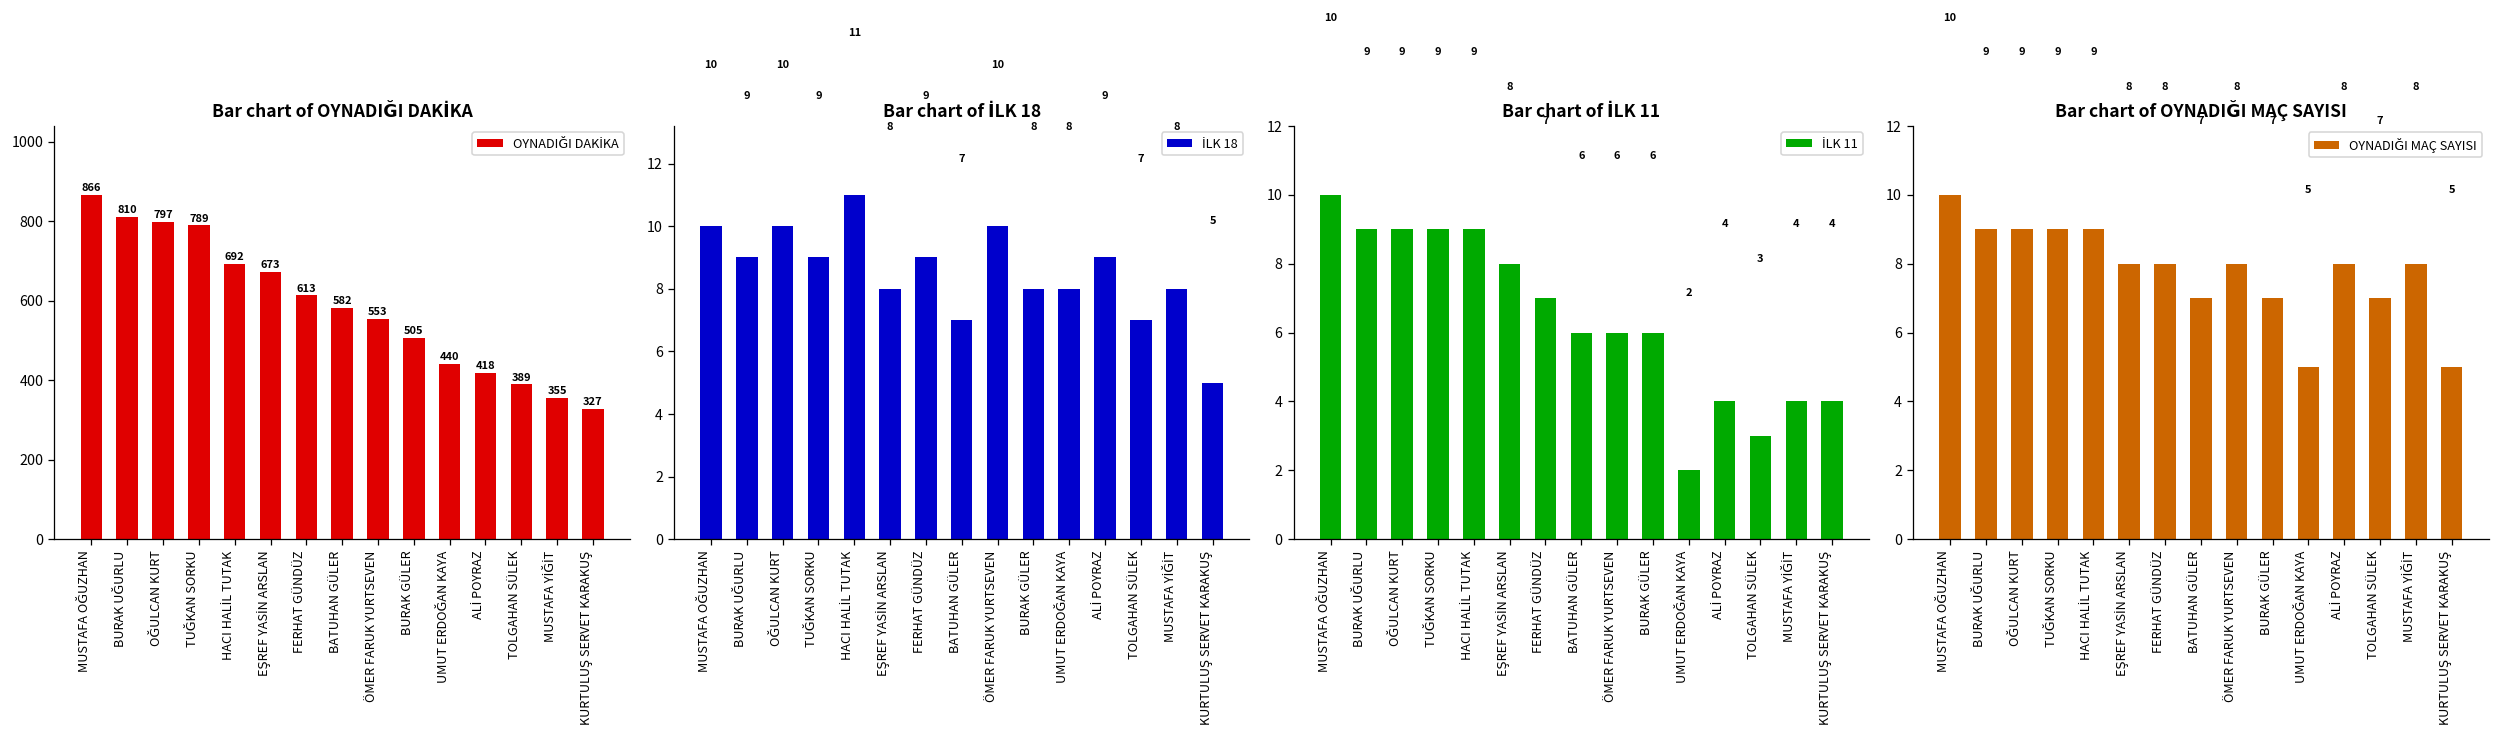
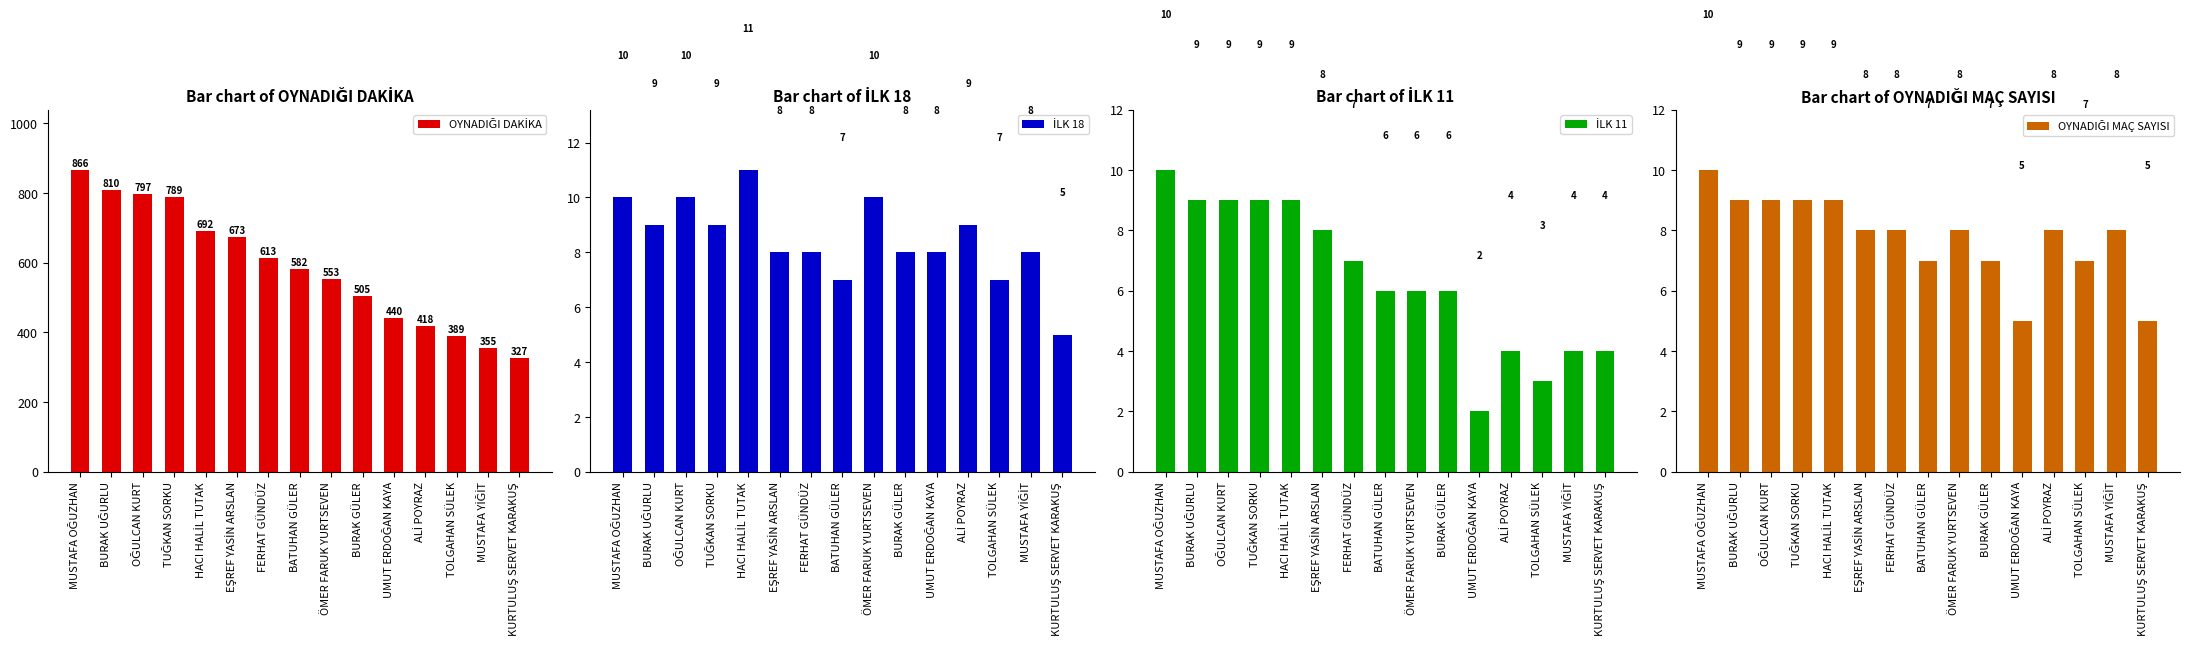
Bar chart of İLK 18, FERHAT GÜNDÜZ: 9 -> 8
